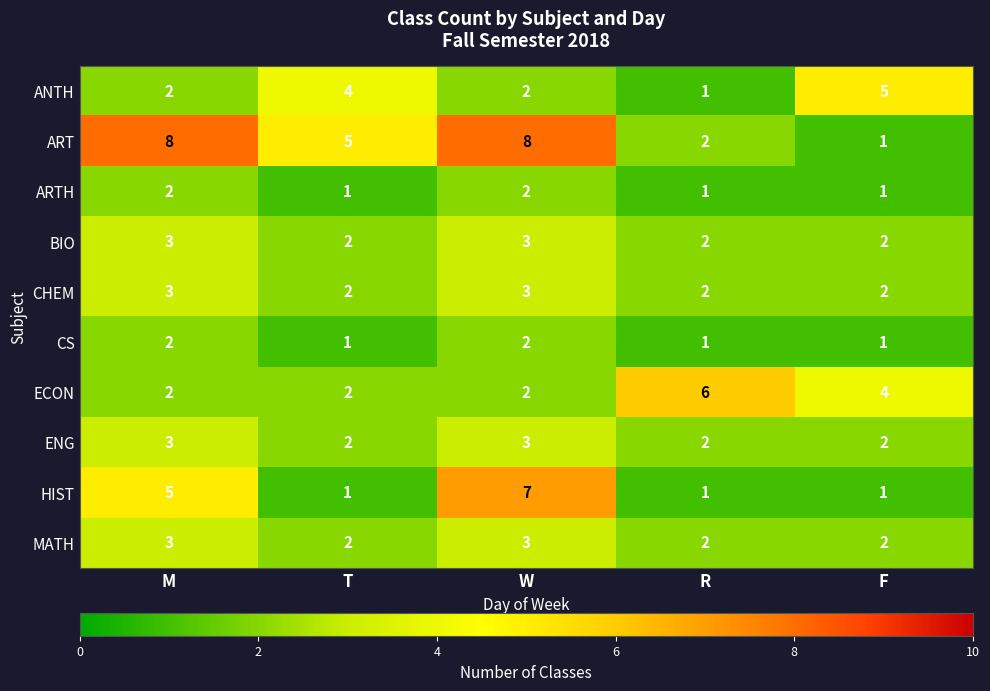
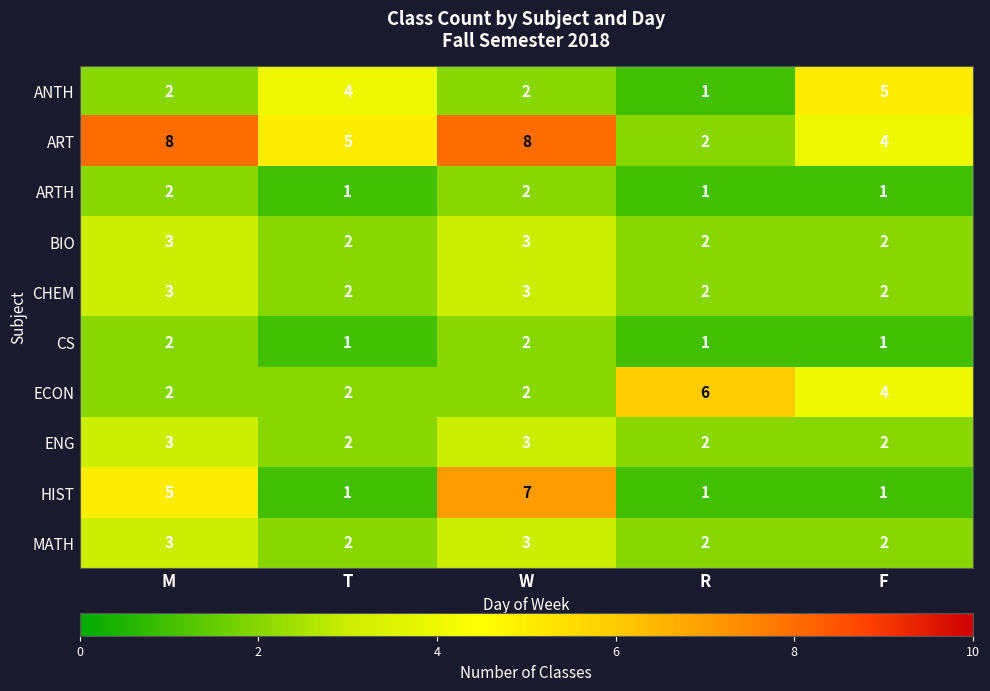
ART, F: 1 -> 4
